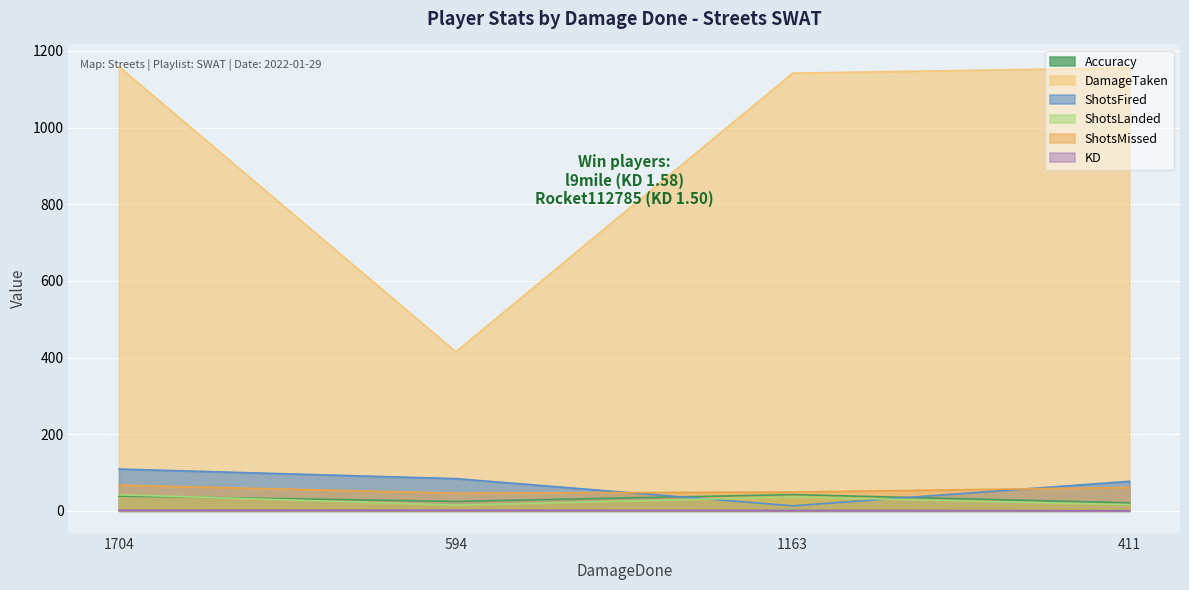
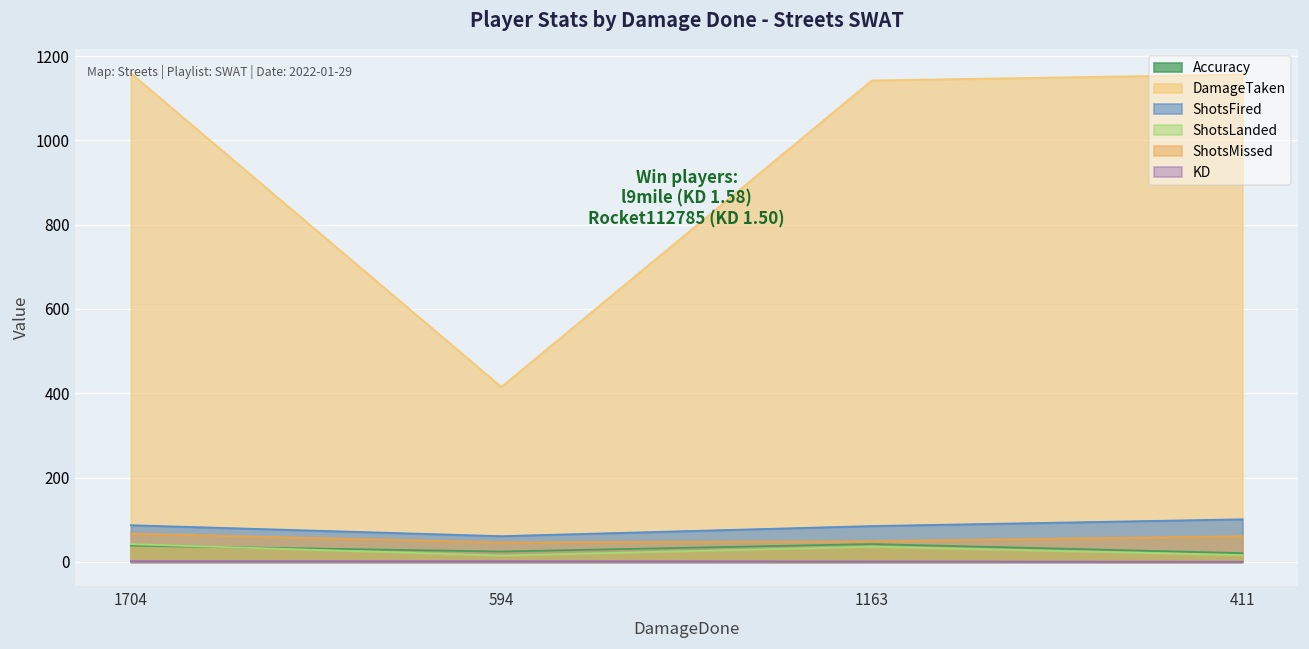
ShotsFired, 1704: 110 -> 90
ShotsFired, 594: 80 -> 60
ShotsFired, 1163: 10 -> 90
ShotsFired, 411: 80 -> 100
